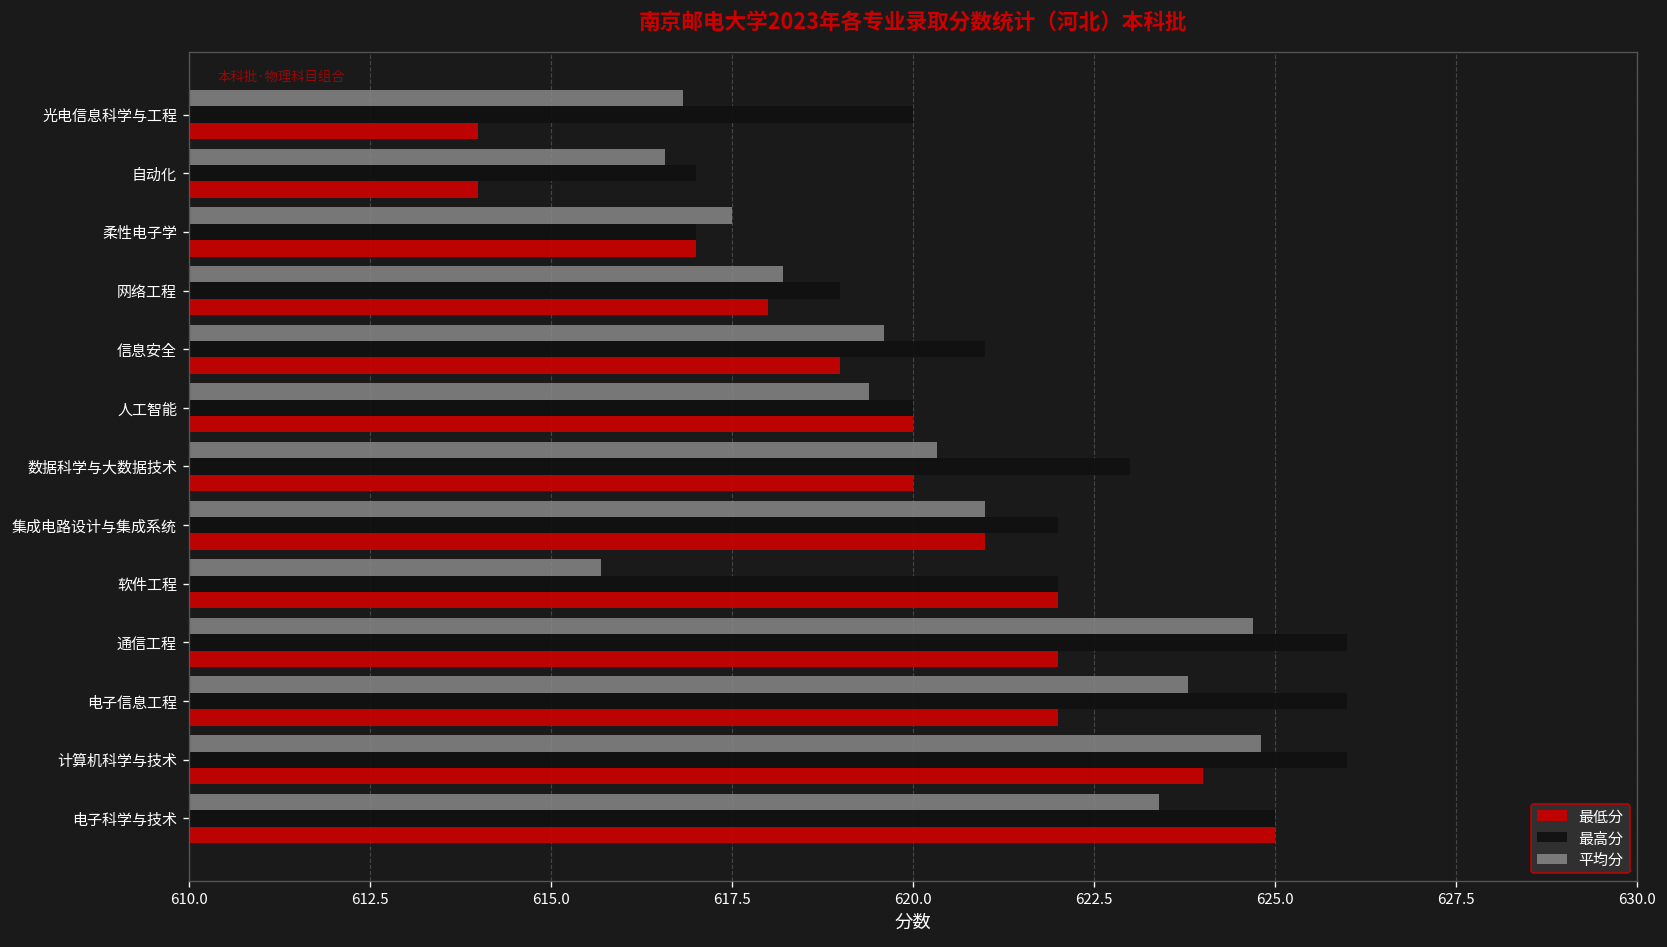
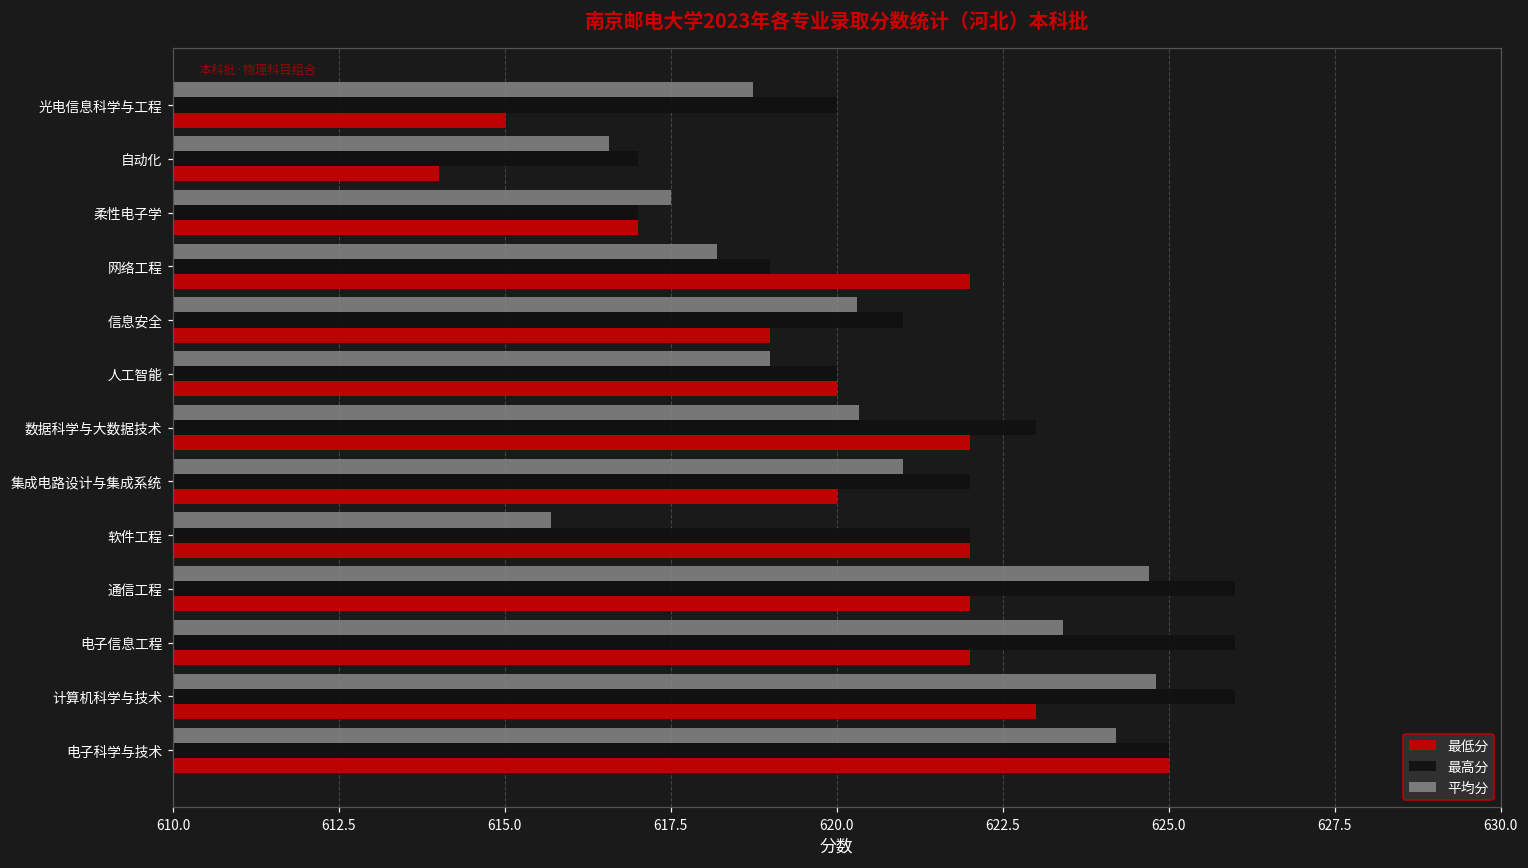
平均分, 光电信息科学与工程: 616.8 -> 618.7
最低分, 光电信息科学与工程: 614 -> 615
最低分, 网络工程: 618 -> 622
平均分, 信息安全: 619.6 -> 620.3
平均分, 人工智能: 619.4 -> 619.0
最低分, 数据科学与大数据技术: 620 -> 622
最低分, 集成电路设计与集成系统: 621 -> 620
平均分, 电子信息工程: 623.8 -> 623.4
最低分, 计算机科学与技术: 624 -> 623
平均分, 电子科学与技术: 623.4 -> 624.2
